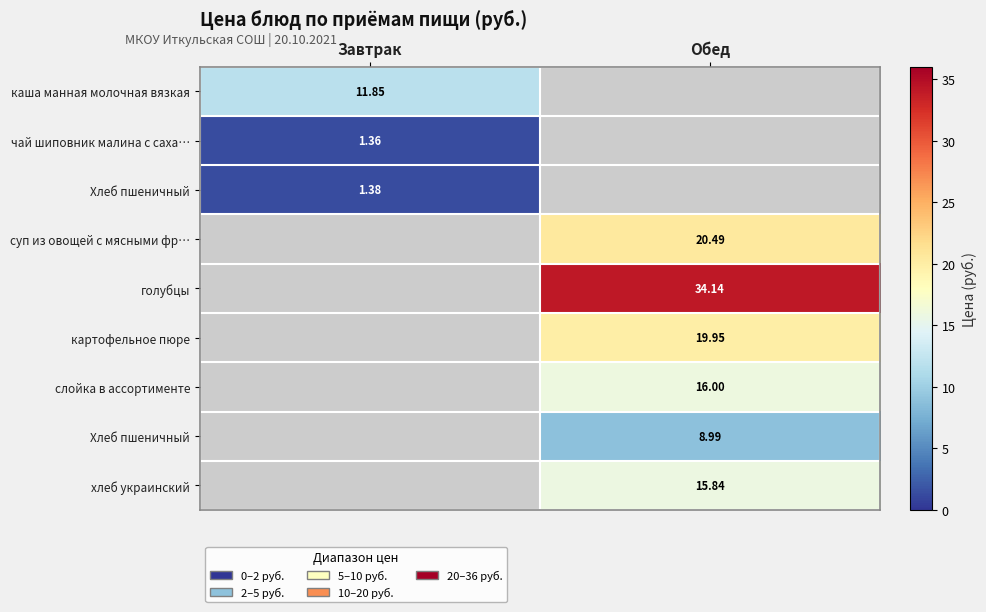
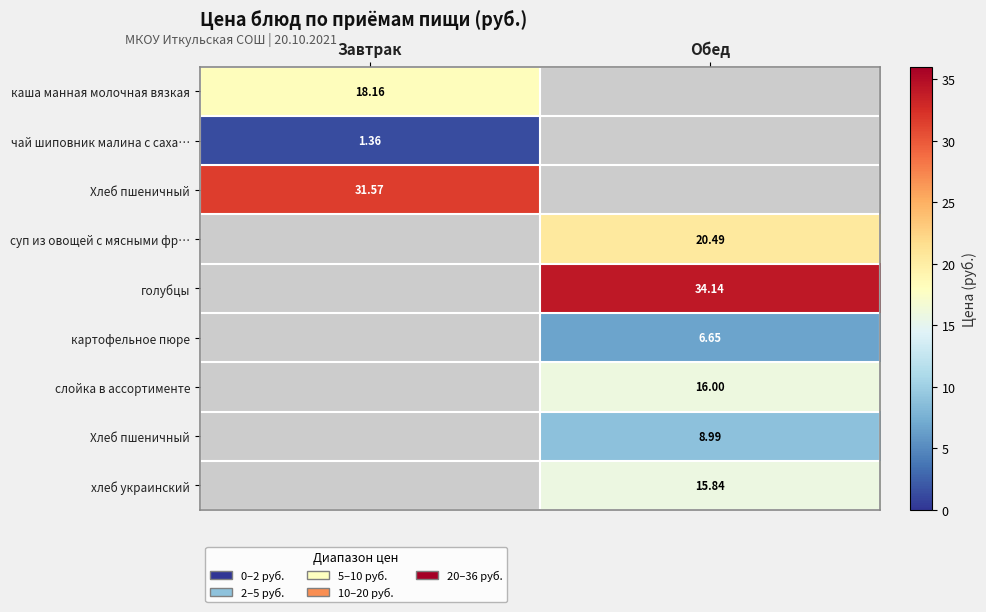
каша манная молочная вязкая, Завтрак: 11.85 -> 18.16
Хлеб пшеничный, Завтрак: 1.38 -> 31.57
картофельное пюре, Обед: 19.95 -> 6.65
